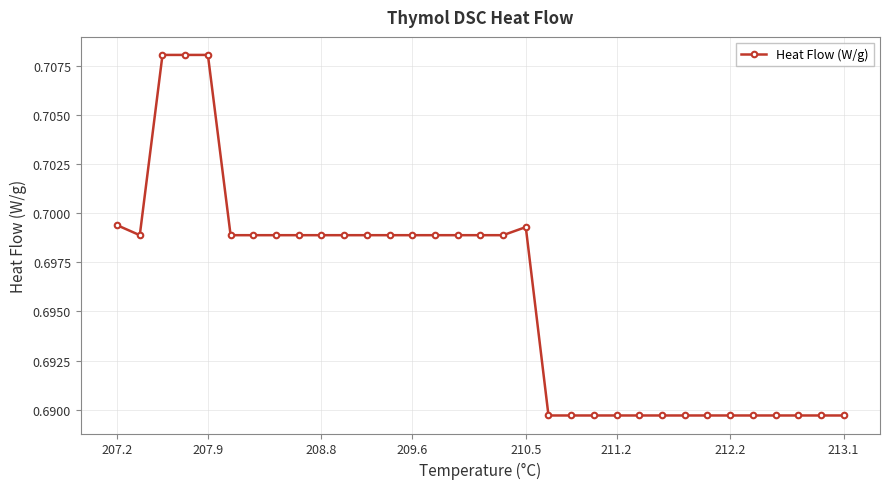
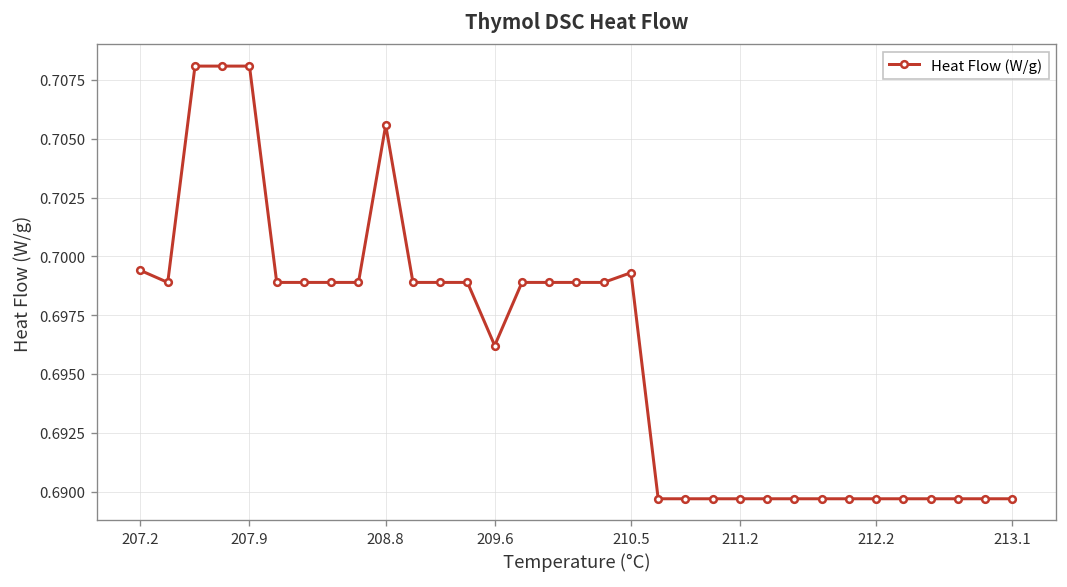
208.8: 0.6989 -> 0.7056
209.6: 0.6989 -> 0.6962
